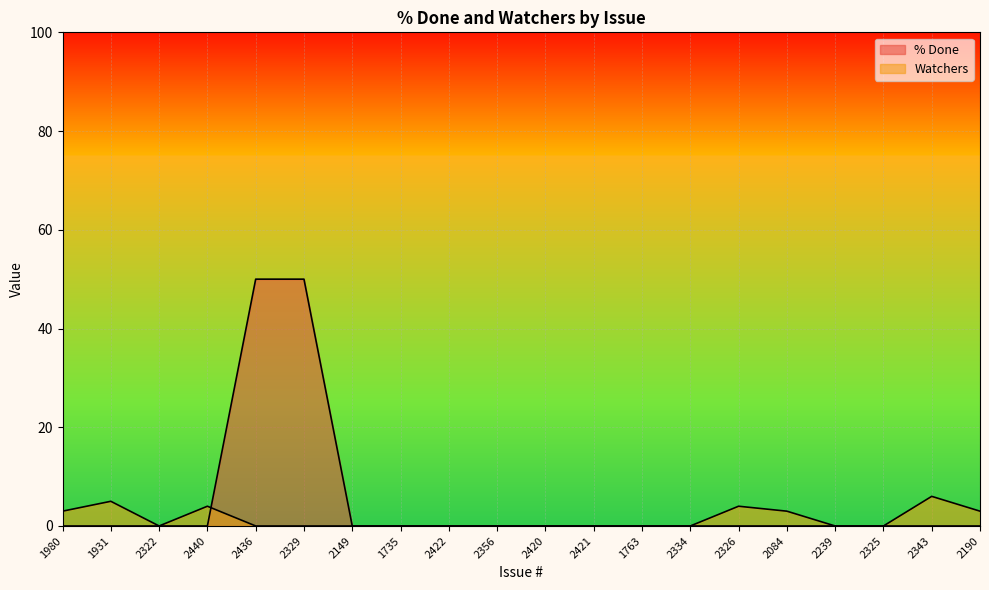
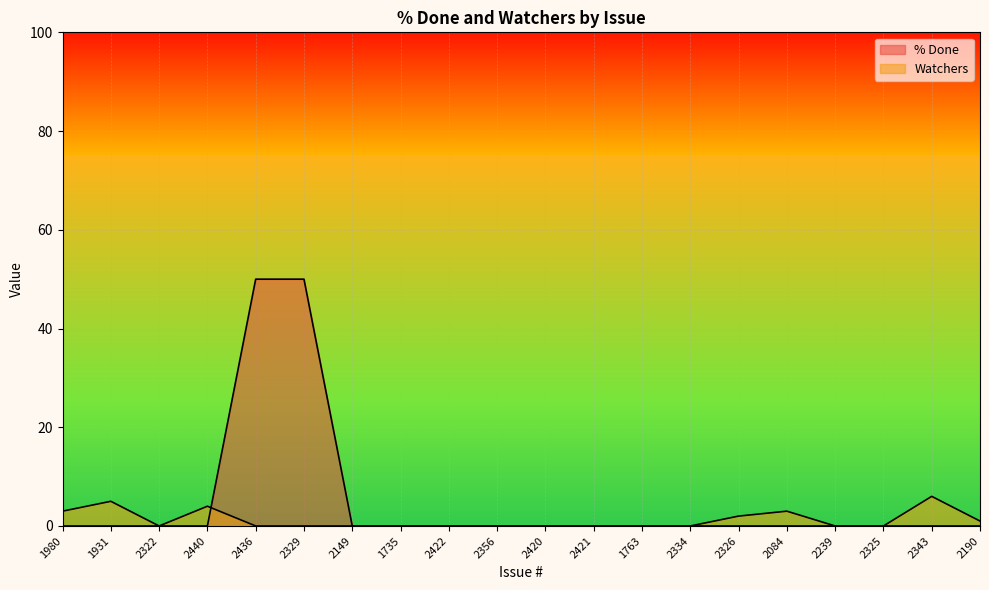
Watchers, 2326: 4 -> 2
Watchers, 2190: 3 -> 1
